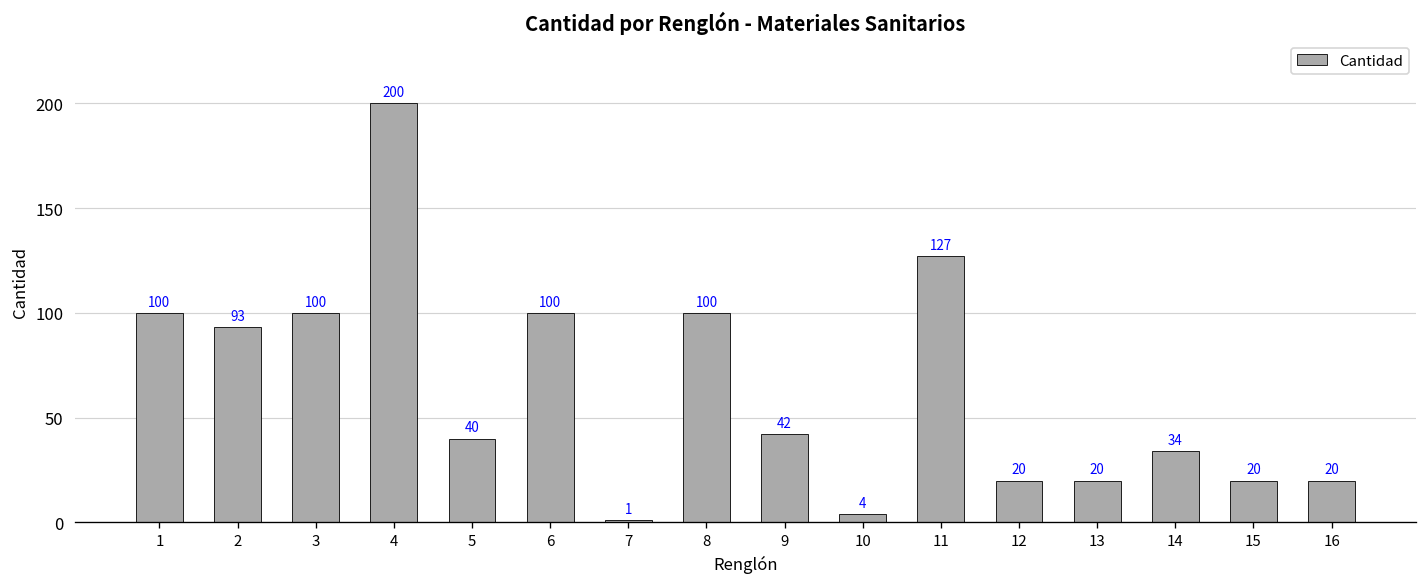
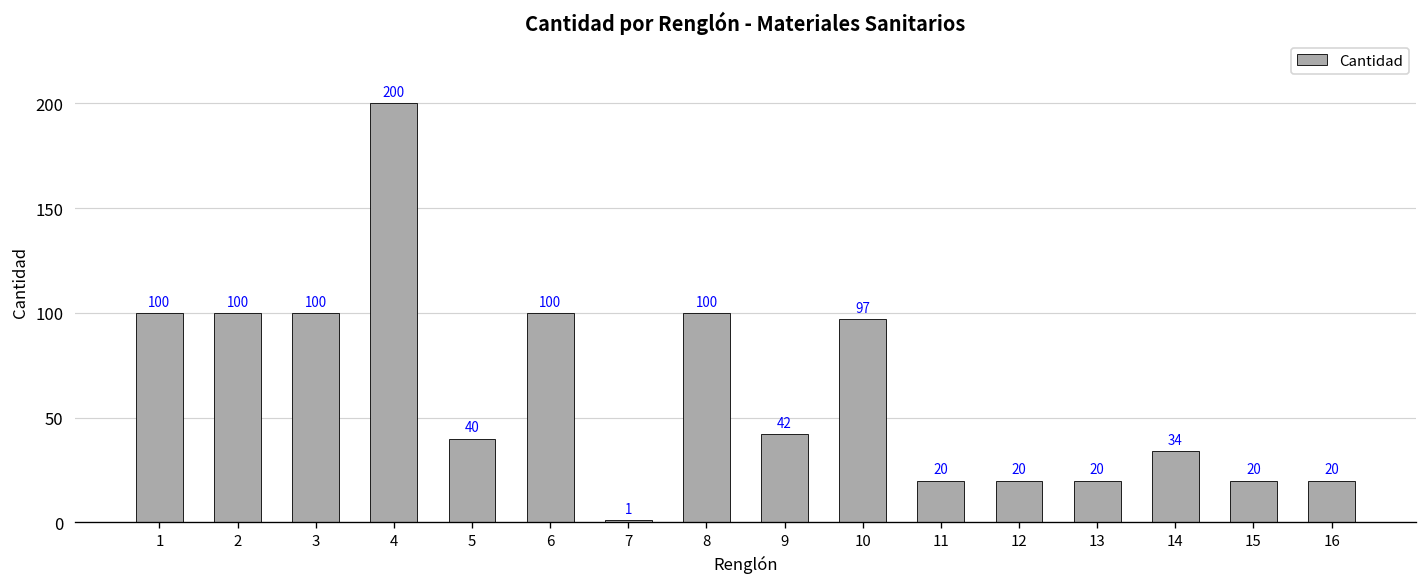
2: 93 -> 100
10: 4 -> 97
11: 127 -> 20
